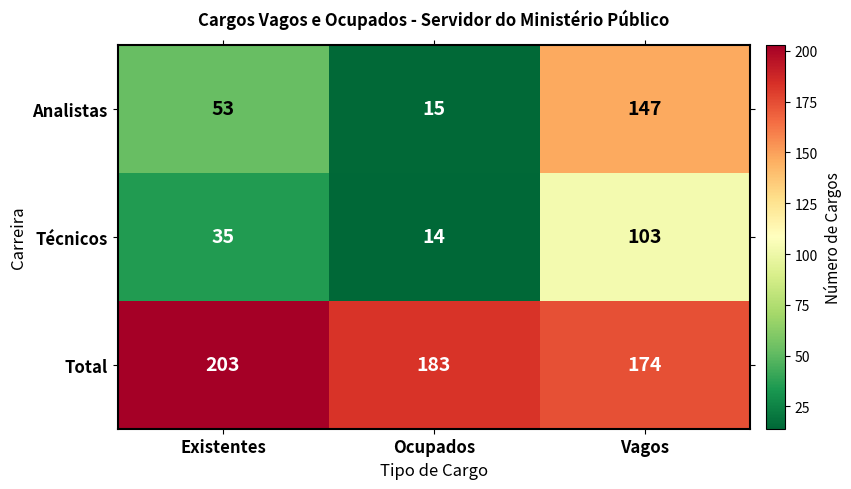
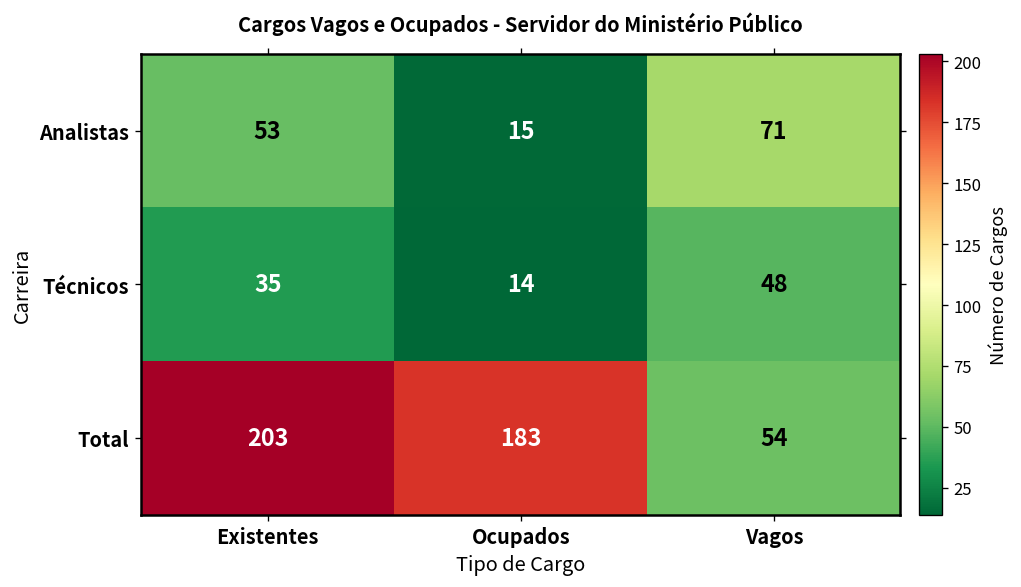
Analistas, Vagos: 147 -> 71
Técnicos, Vagos: 103 -> 48
Total, Vagos: 174 -> 54
